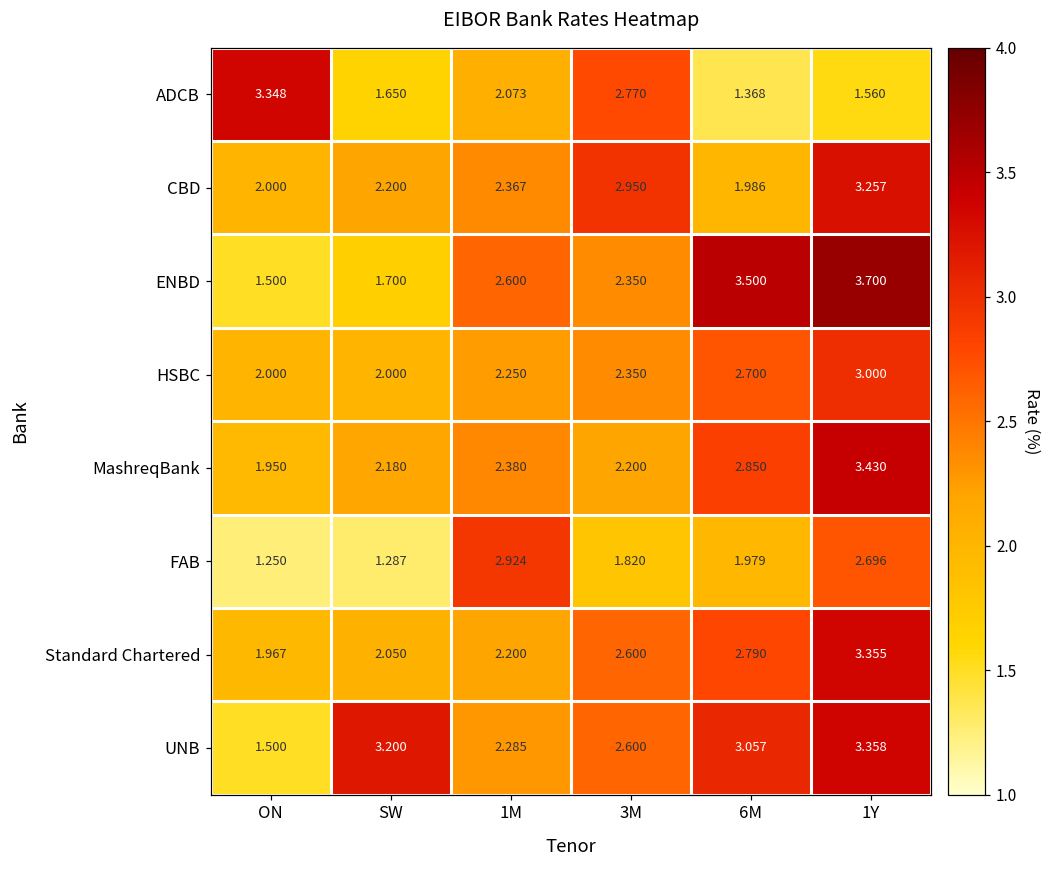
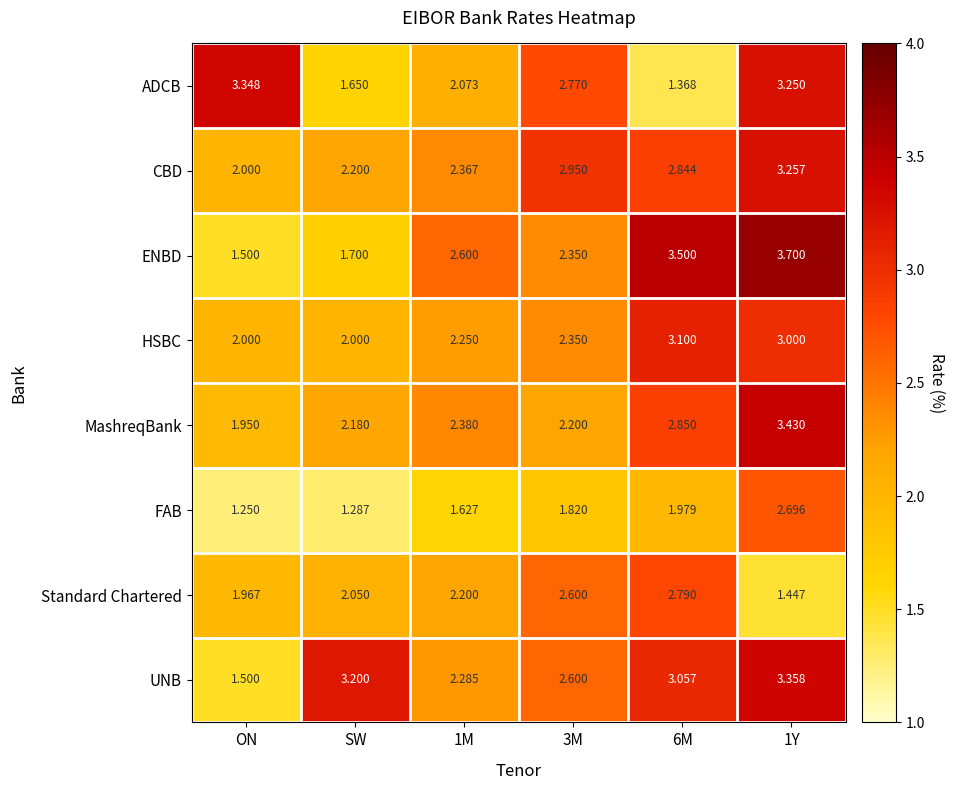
ADCB, 1Y: 1.560 -> 3.250
CBD, 6M: 1.986 -> 2.844
HSBC, 6M: 2.700 -> 3.100
FAB, 1M: 2.924 -> 1.627
Standard Chartered, 1Y: 3.355 -> 1.447
